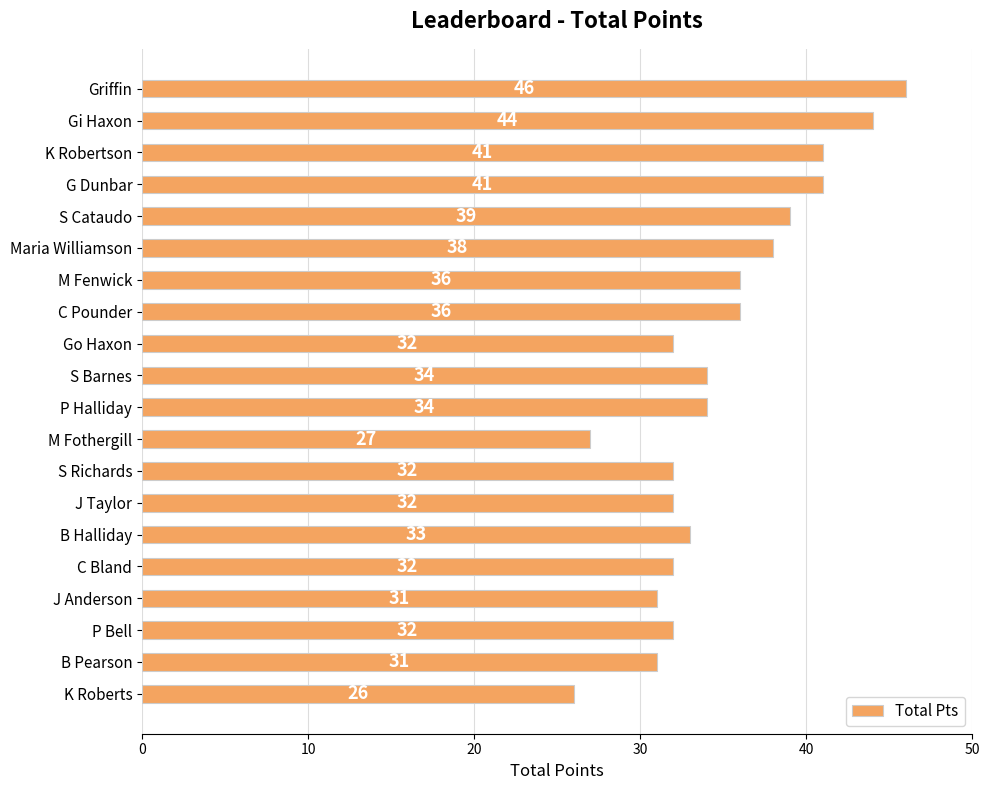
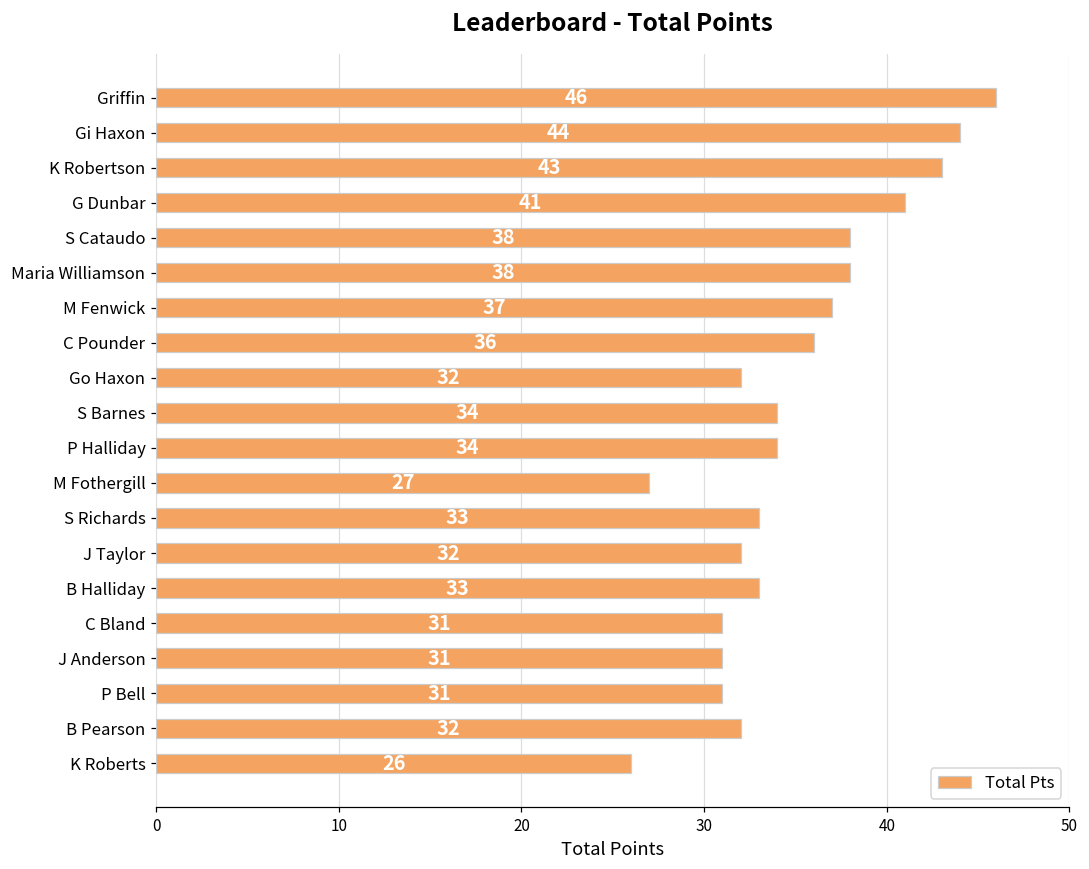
K Robertson: 41 -> 43
S Cataudo: 39 -> 38
M Fenwick: 36 -> 37
S Richards: 32 -> 33
C Bland: 32 -> 31
P Bell: 32 -> 31
B Pearson: 31 -> 32
